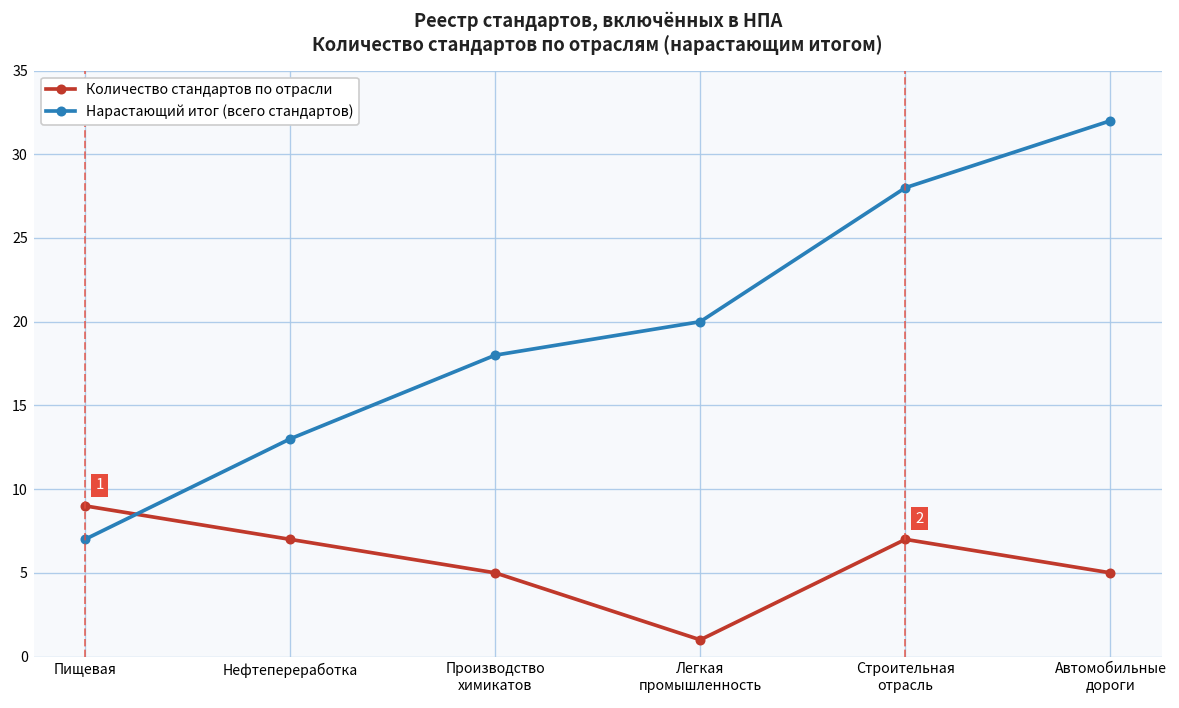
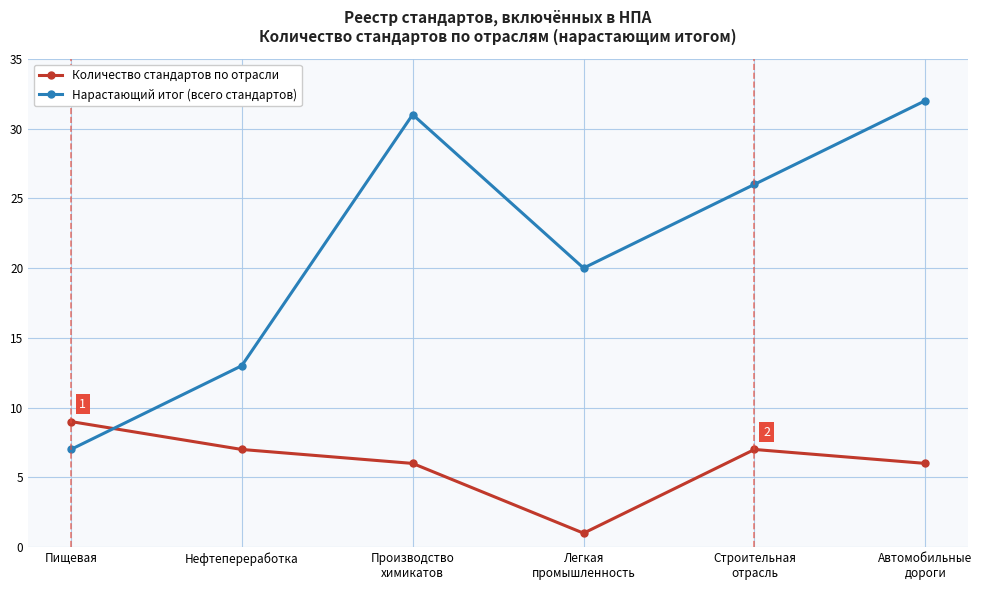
Количество стандартов по отрасли, Производство химикатов: 5 -> 6
Нарастающий итог (всего стандартов), Производство химикатов: 18 -> 31
Нарастающий итог (всего стандартов), Строительная отрасль: 28 -> 26
Количество стандартов по отрасли, Автомобильные дороги: 5 -> 6
